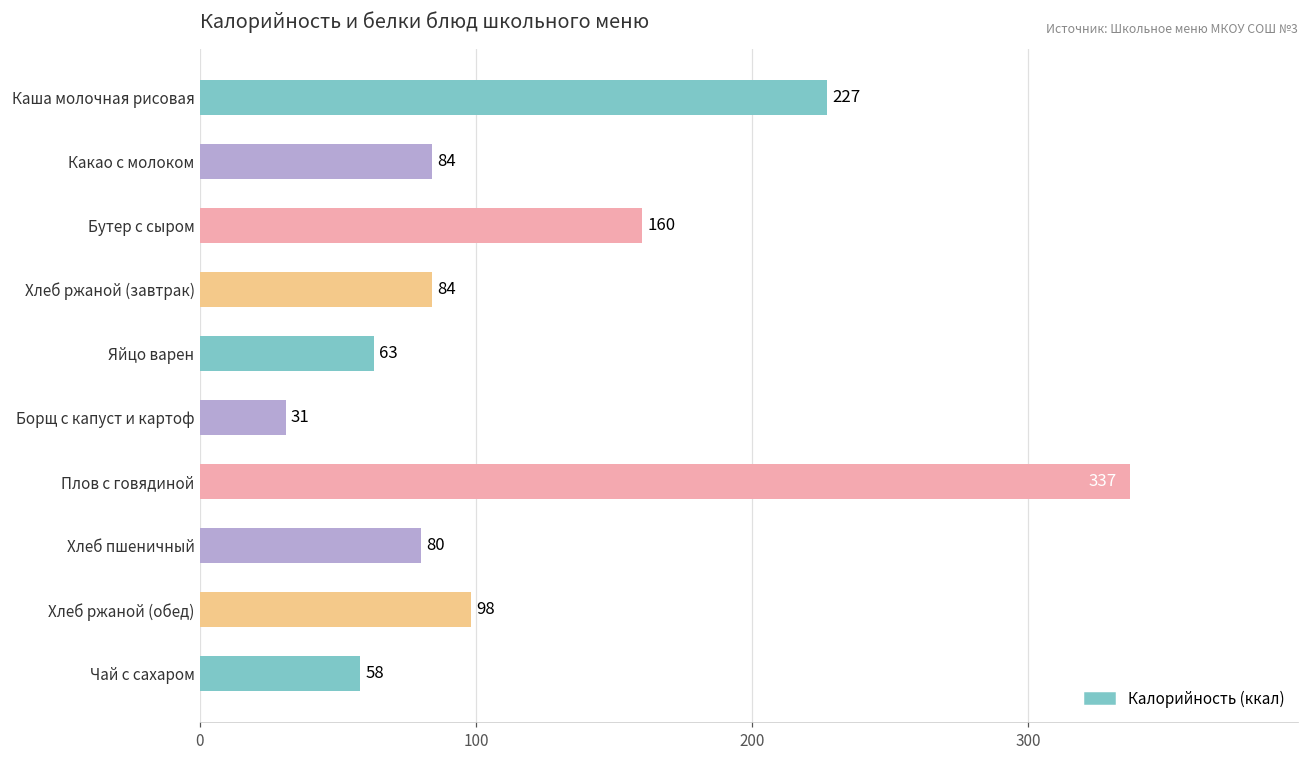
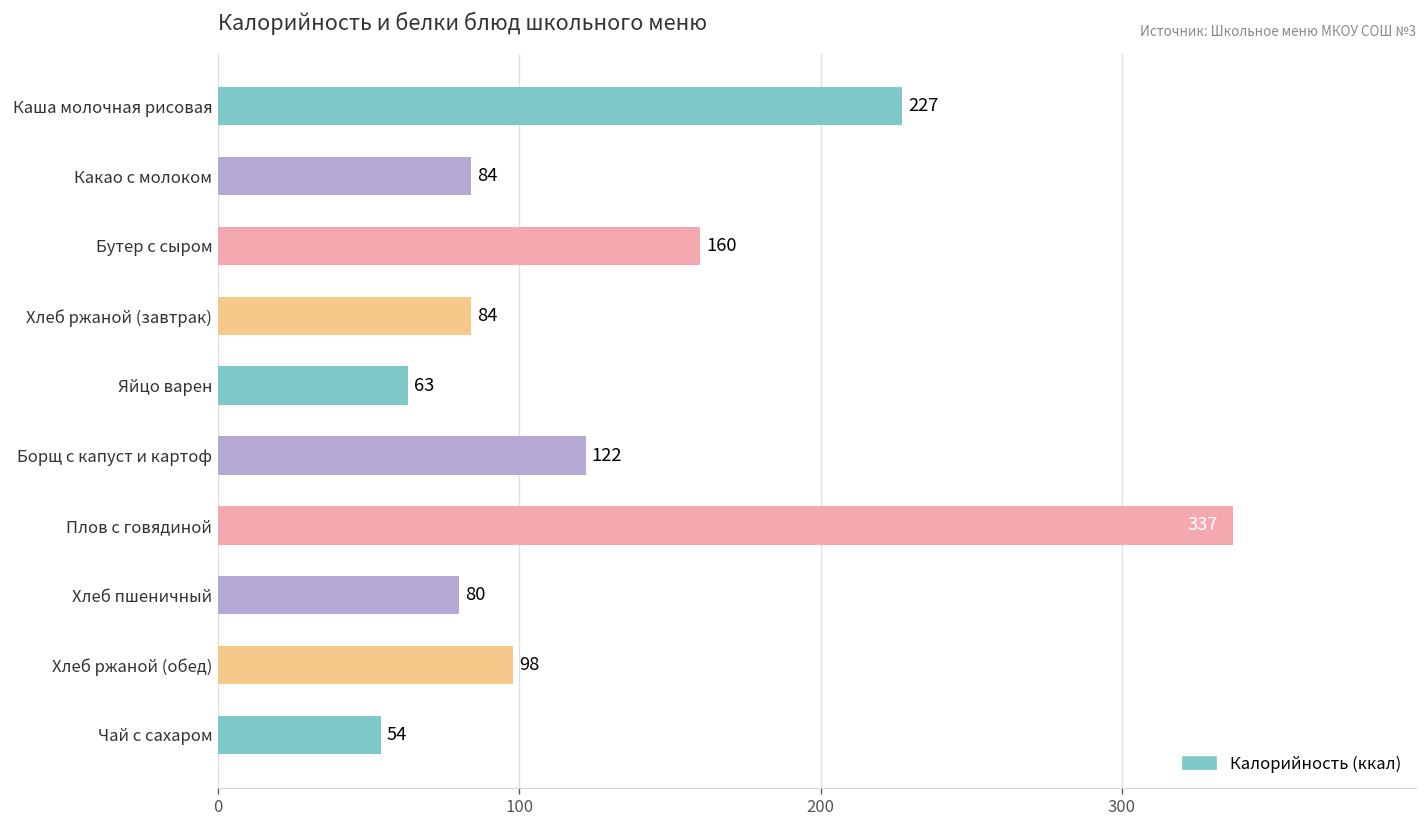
Борщ с капуст и картоф: 31 -> 122
Чай с сахаром: 58 -> 54
